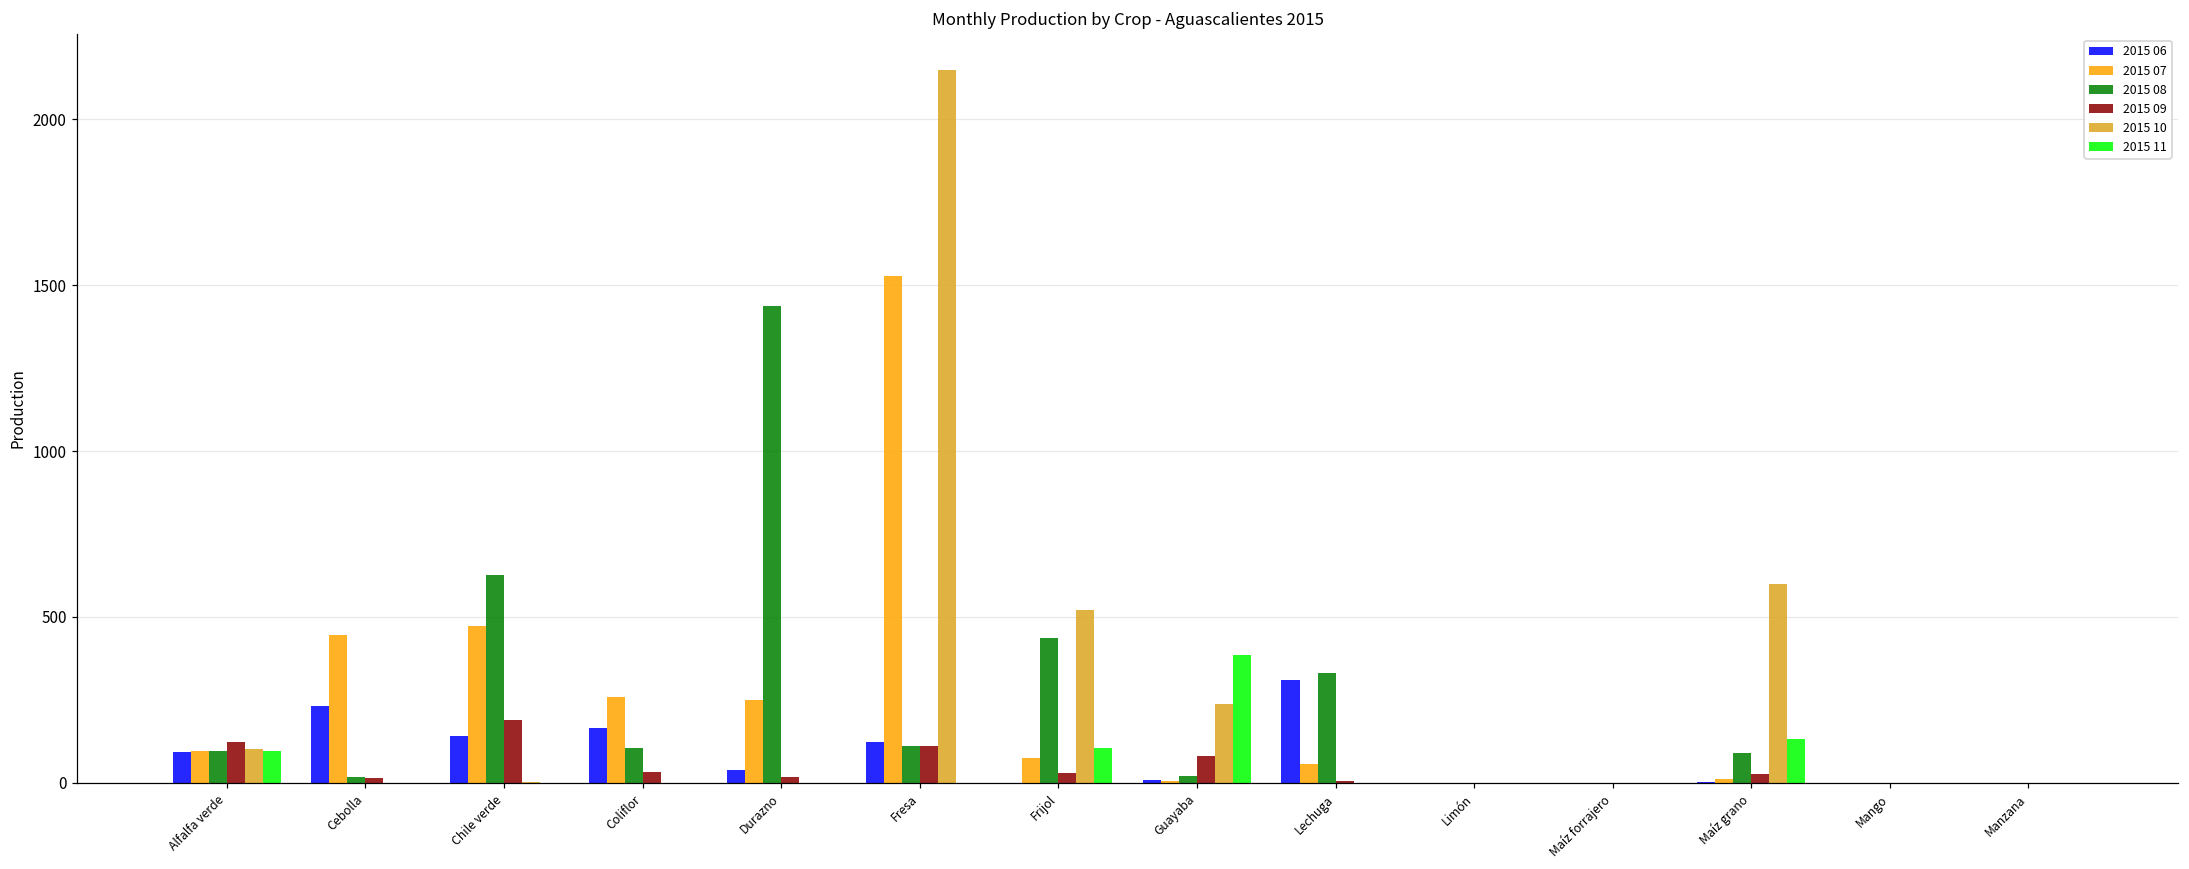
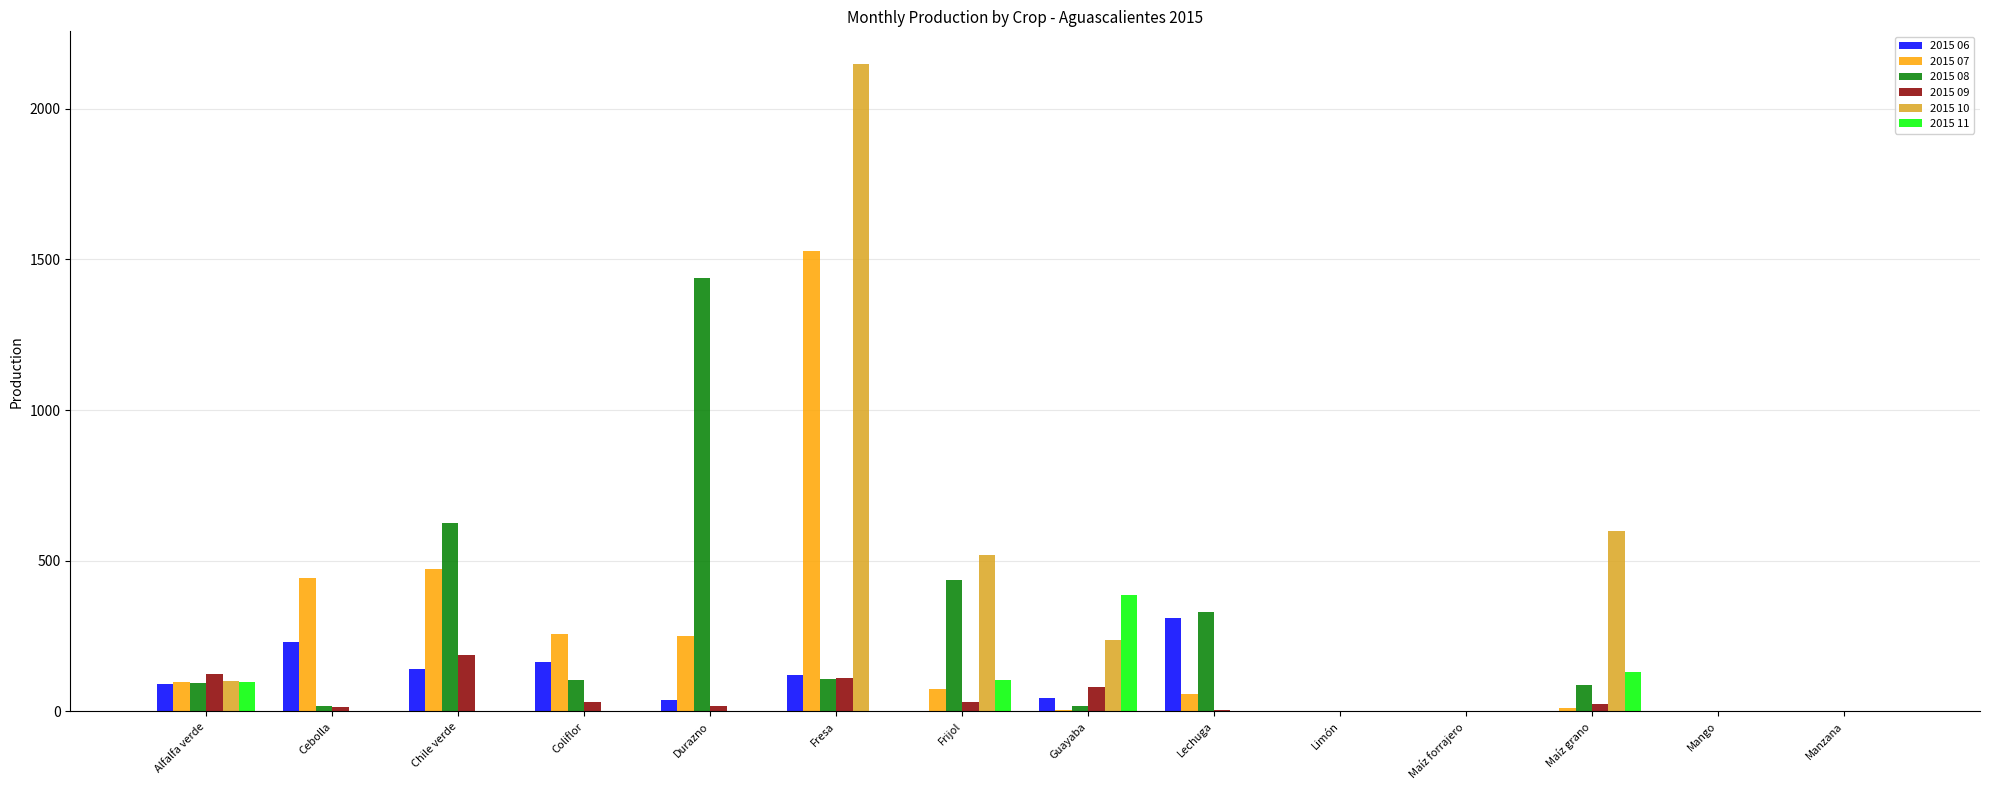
2015 06, Guayaba: 10 -> 40
